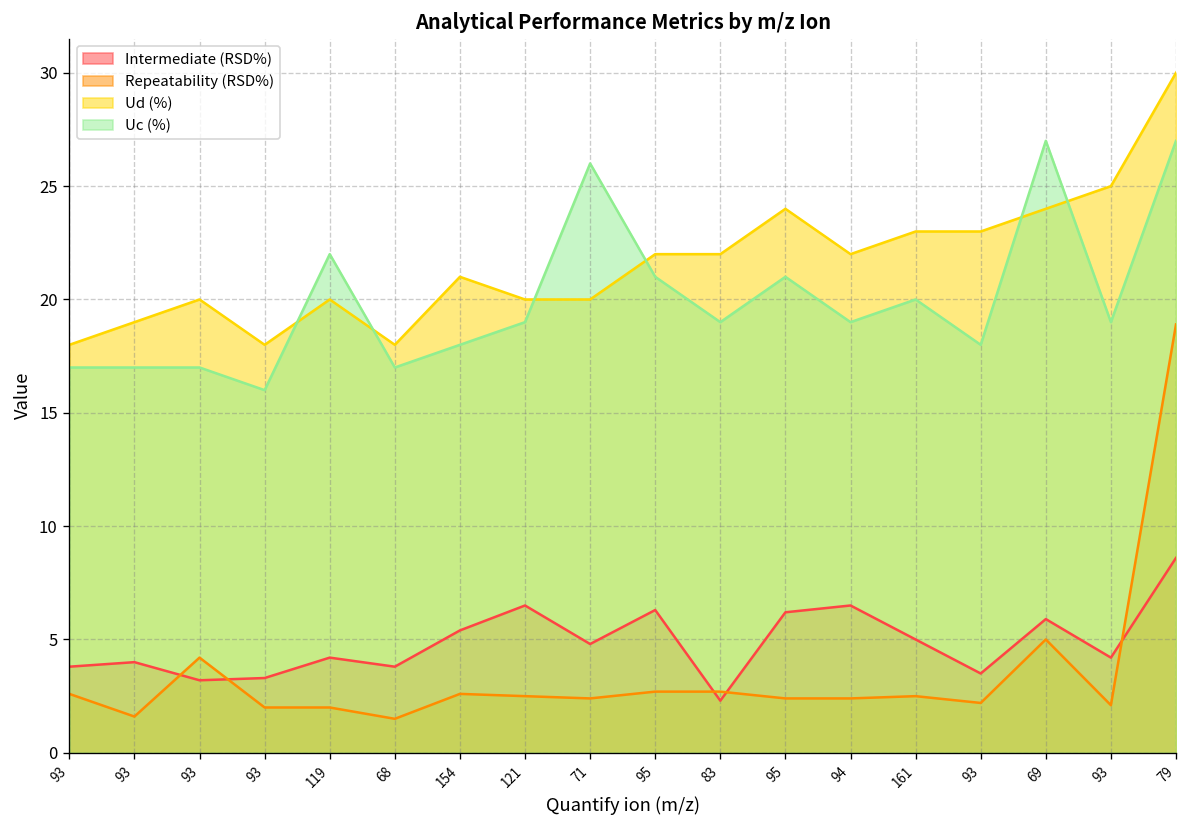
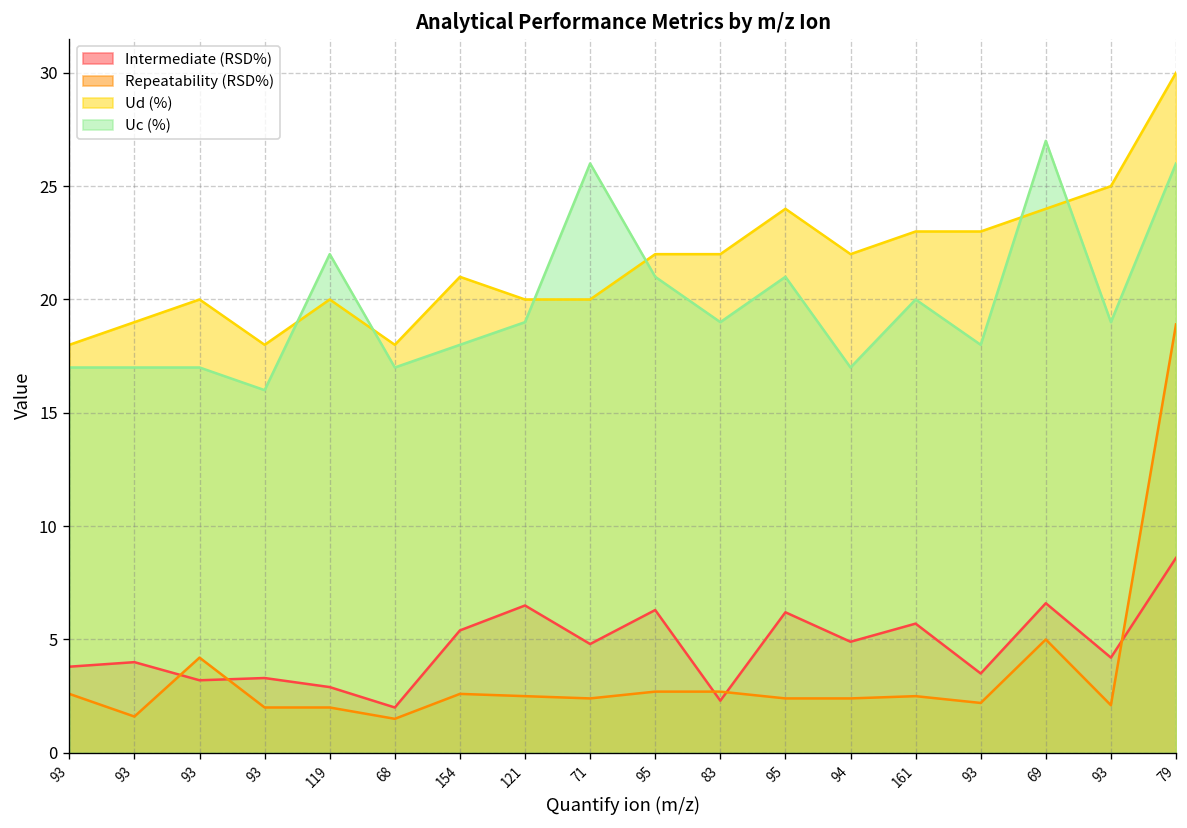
Intermediate (RSD%), 119: 4.2 -> 2.9
Intermediate (RSD%), 68: 3.8 -> 2.0
Intermediate (RSD%), 94: 6.5 -> 4.9
Uc (%), 94: 19 -> 17
Intermediate (RSD%), 161: 5.0 -> 5.7
Intermediate (RSD%), 69: 5.9 -> 6.6
Uc (%), 79: 27 -> 26
